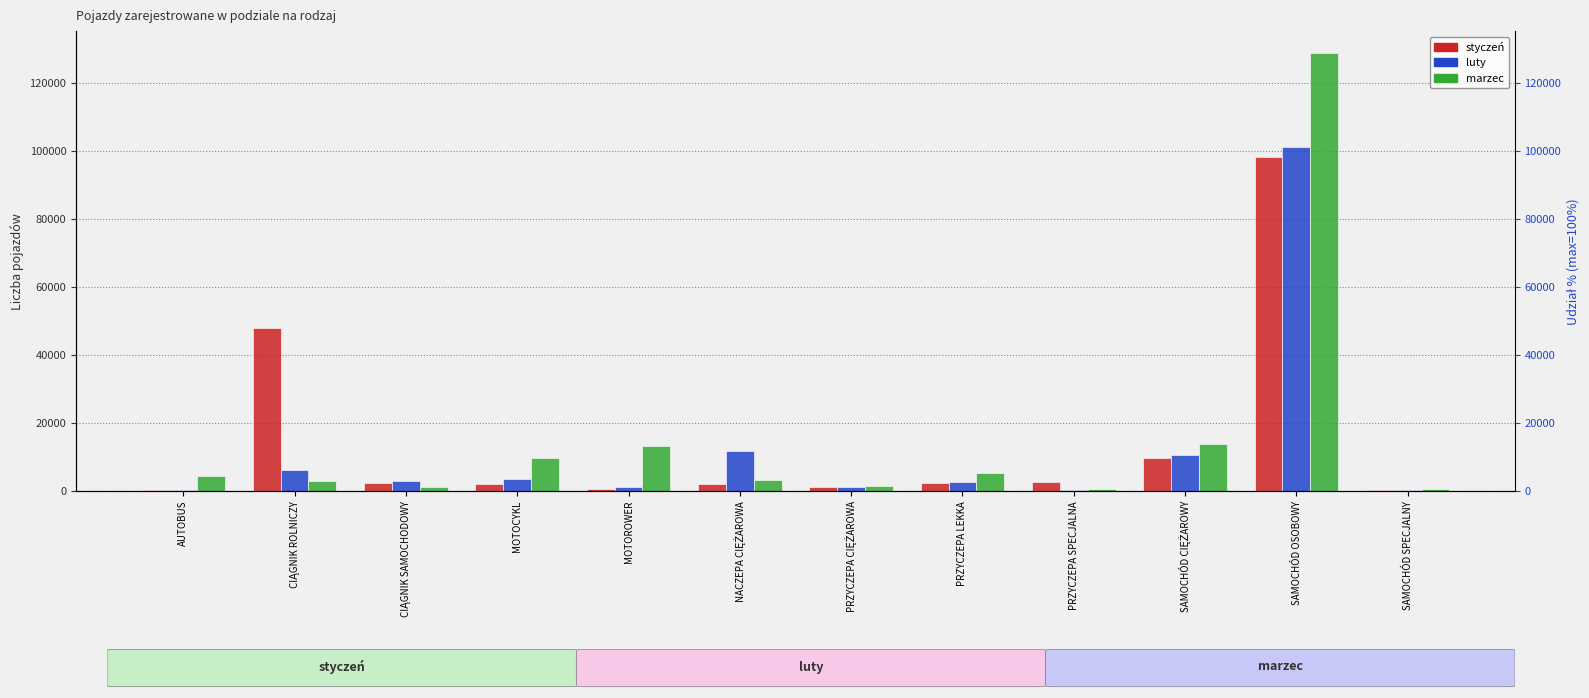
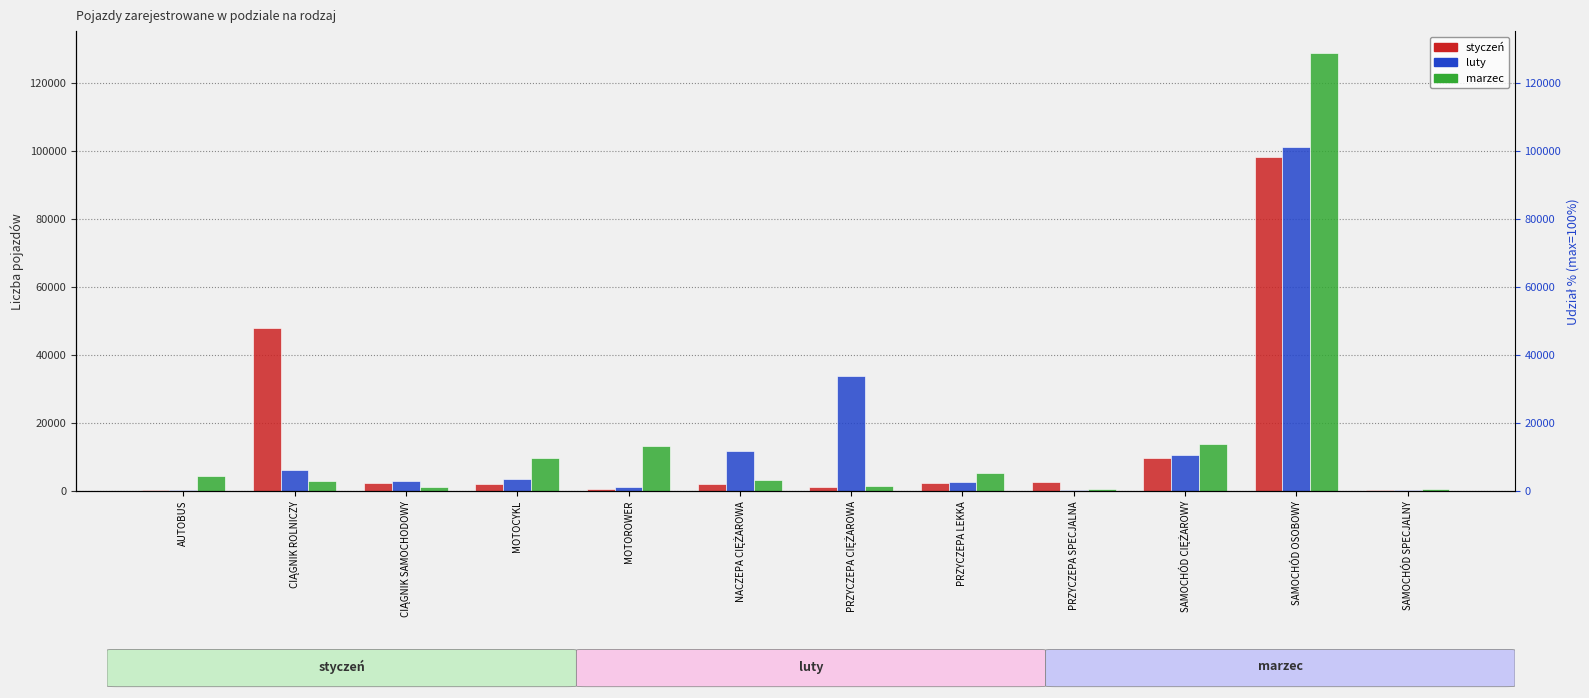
luty, PRZYCZEPA CIĘŻAROWA: 1000 -> 34000
